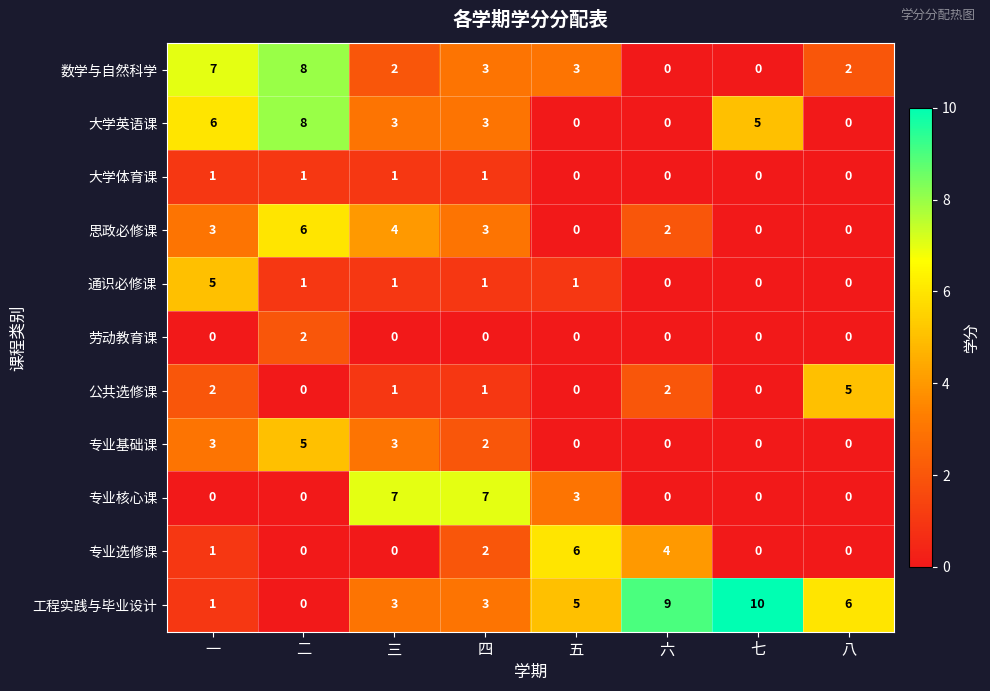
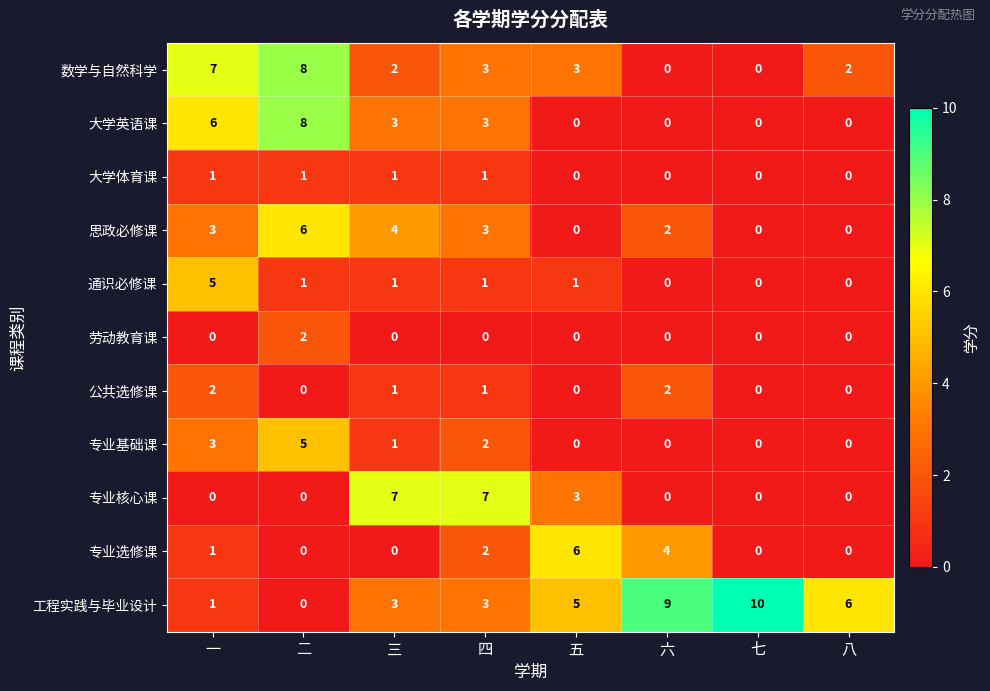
大学英语课, 七: 5 -> 0
公共选修课, 八: 5 -> 0
专业基础课, 三: 3 -> 1
